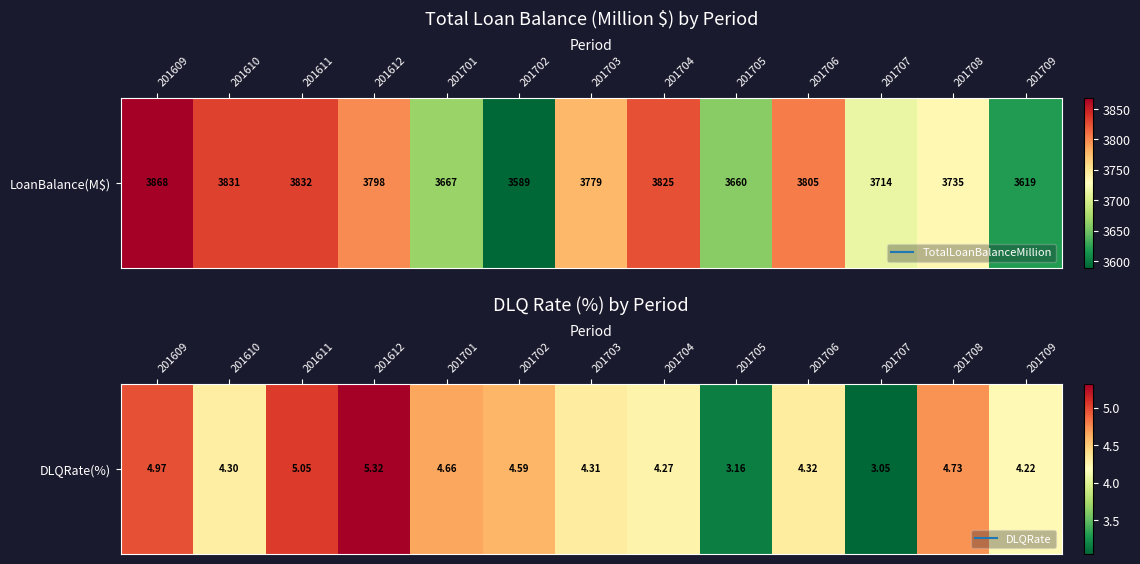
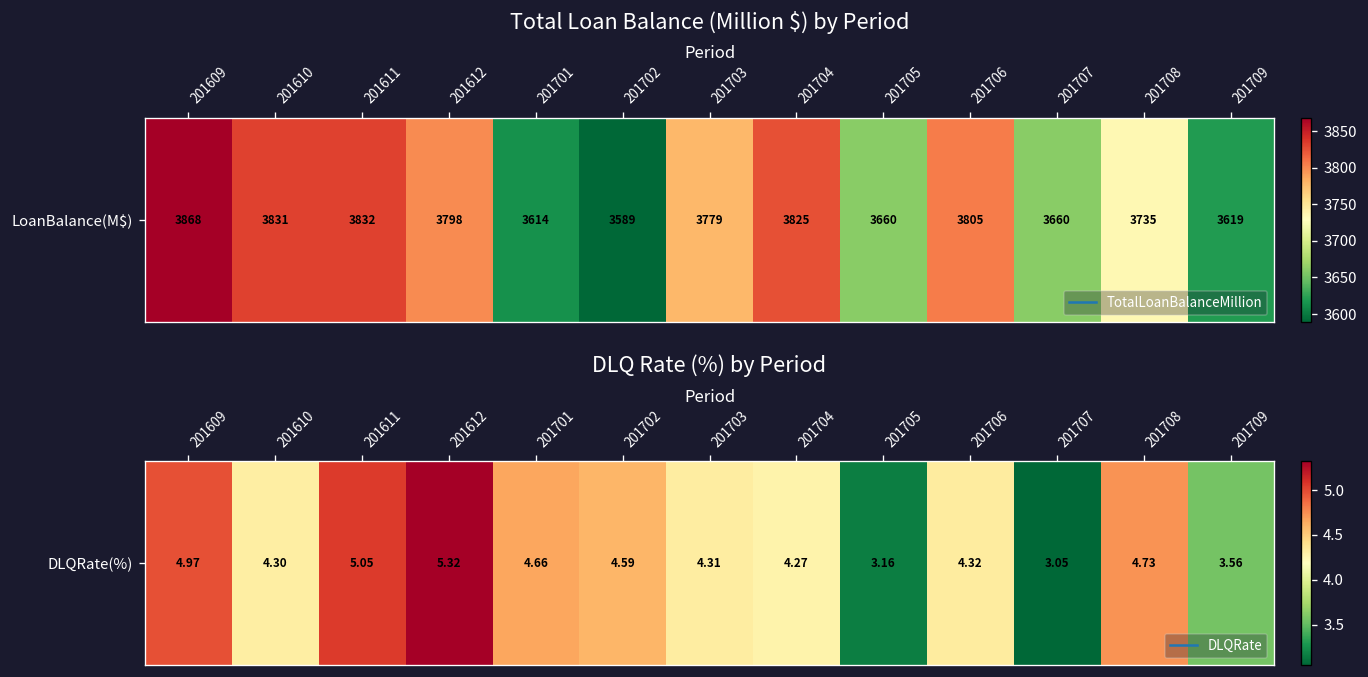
Total Loan Balance (Million $) by Period, LoanBalance(M$), 201701: 3667 -> 3614
Total Loan Balance (Million $) by Period, LoanBalance(M$), 201707: 3714 -> 3660
DLQ Rate (%) by Period, DLQRate(%), 201709: 4.22 -> 3.56
